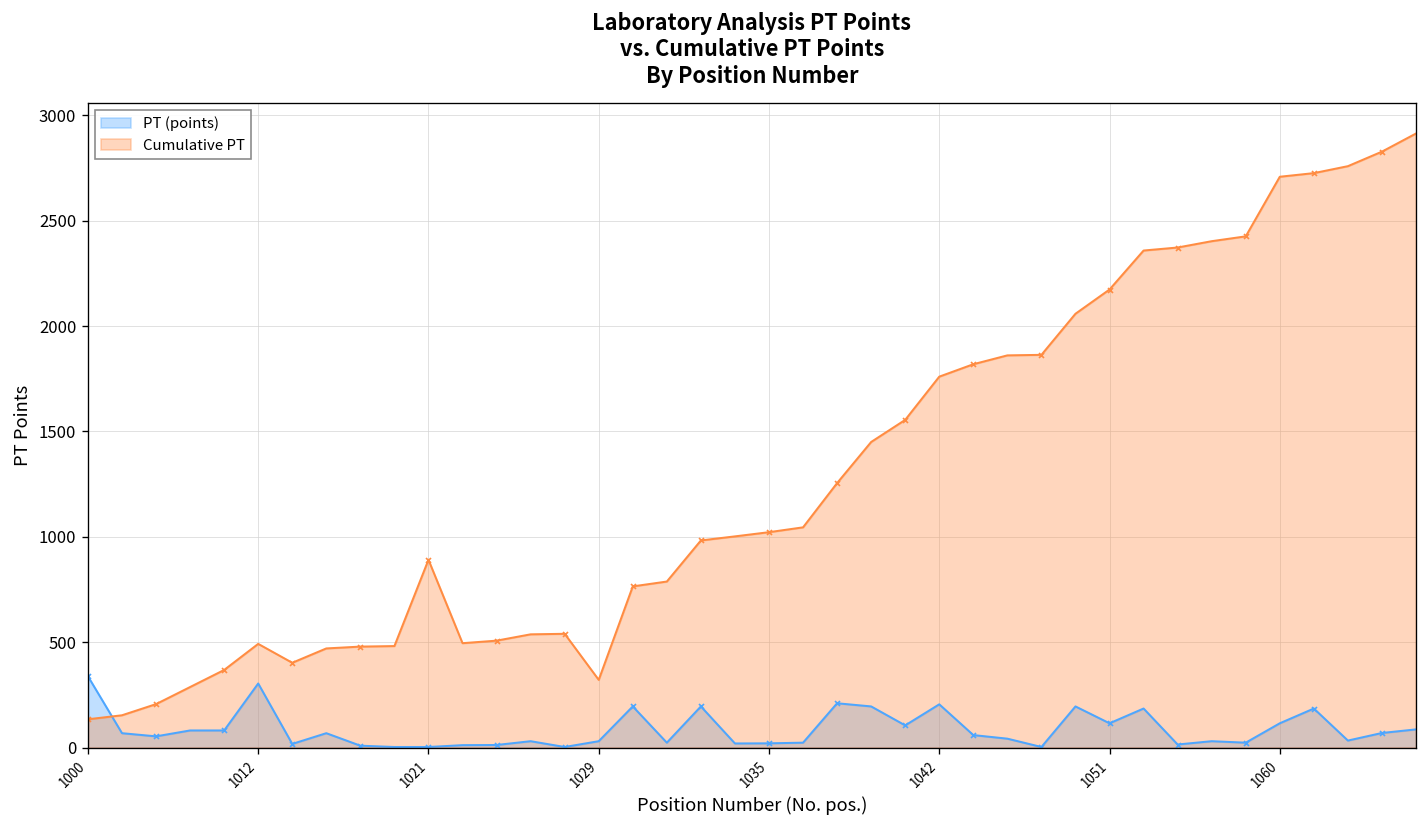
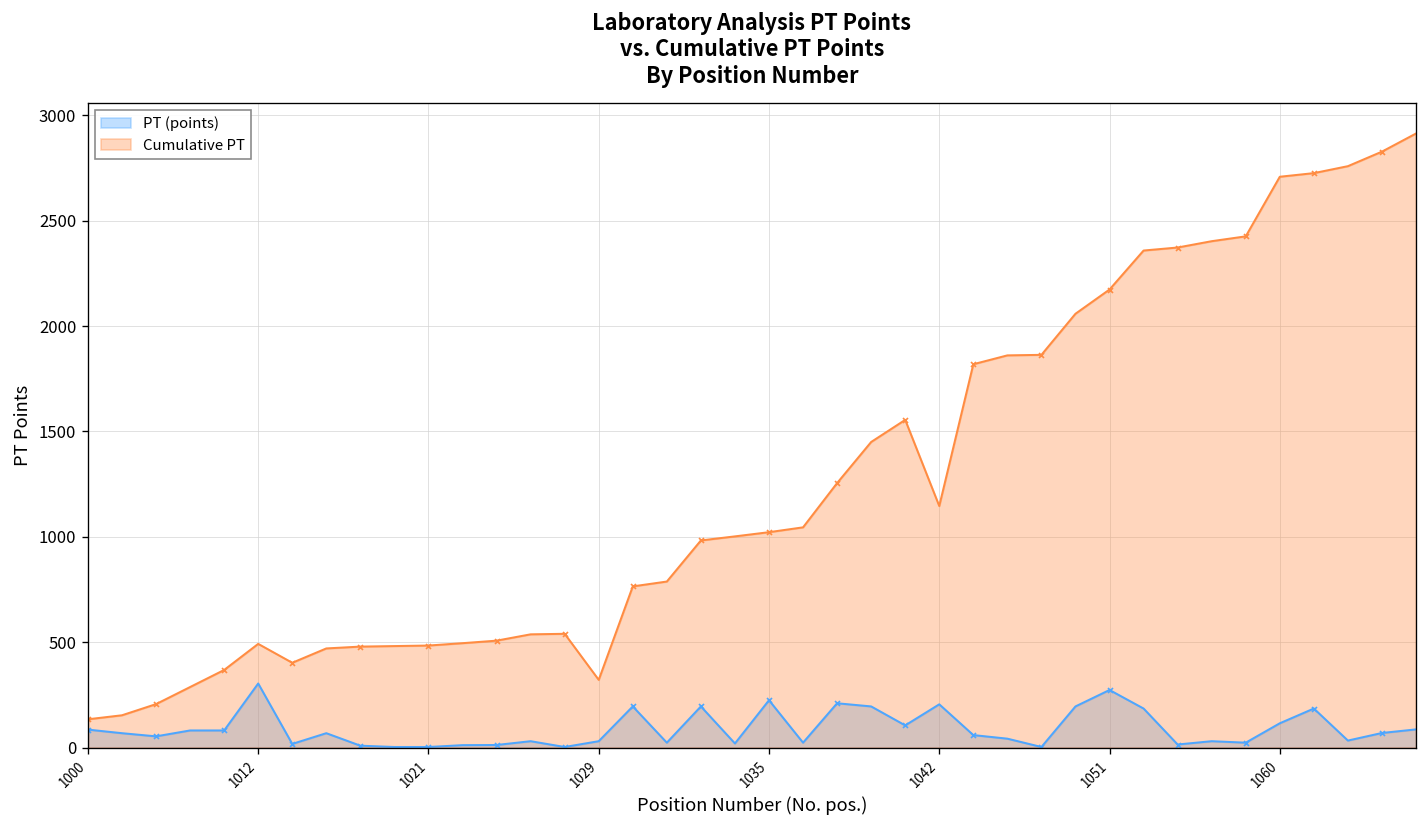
PT (points), 1000: 340 -> 90
Cumulative PT, 1021: 890 -> 480
PT (points), 1035: 20 -> 220
Cumulative PT, 1042: 1760 -> 1150
PT (points), 1051: 120 -> 270
